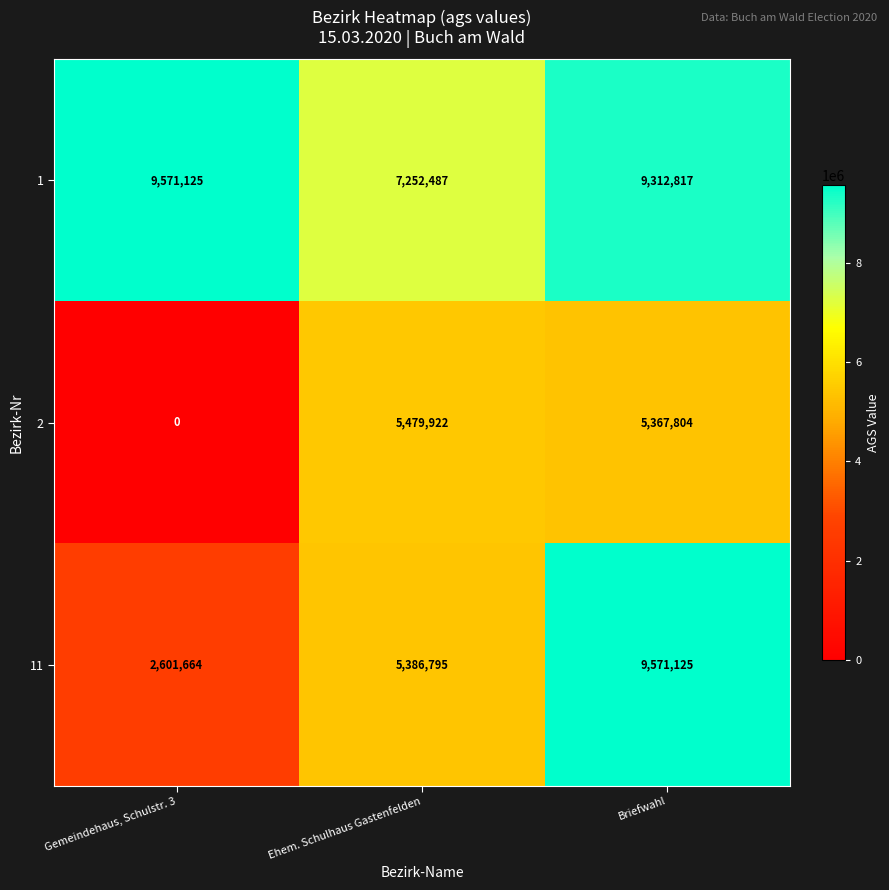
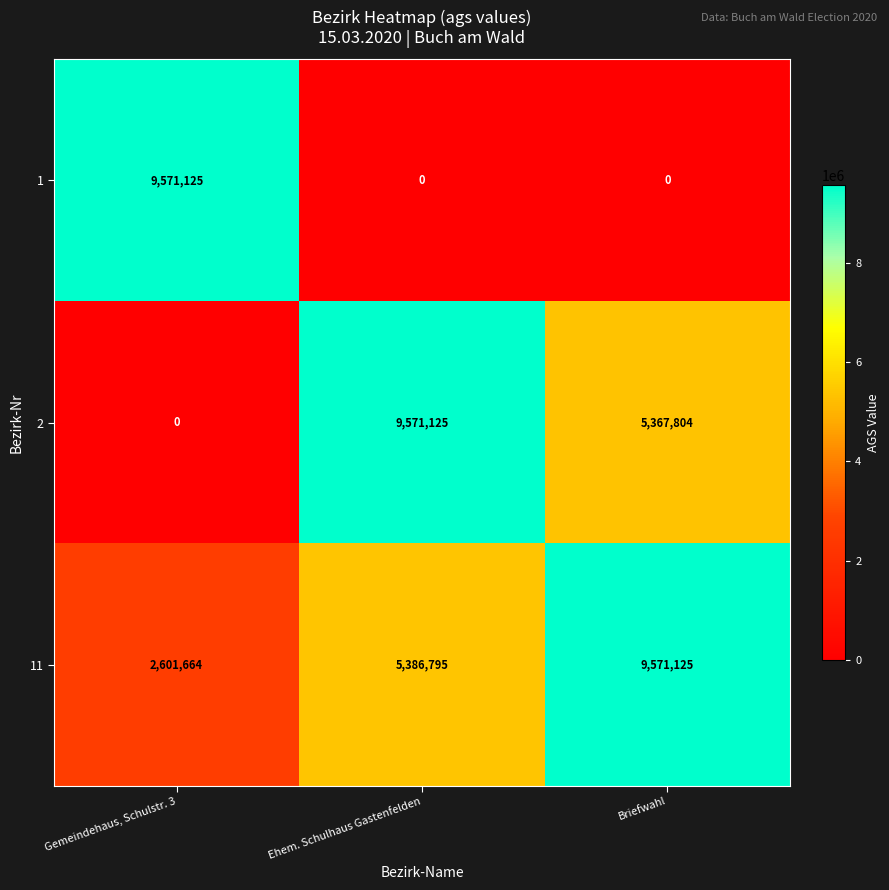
1, Ehem. Schulhaus Gastenfelden: 7,252,487 -> 0
1, Briefwahl: 9,312,817 -> 0
2, Ehem. Schulhaus Gastenfelden: 5,479,922 -> 9,571,125
